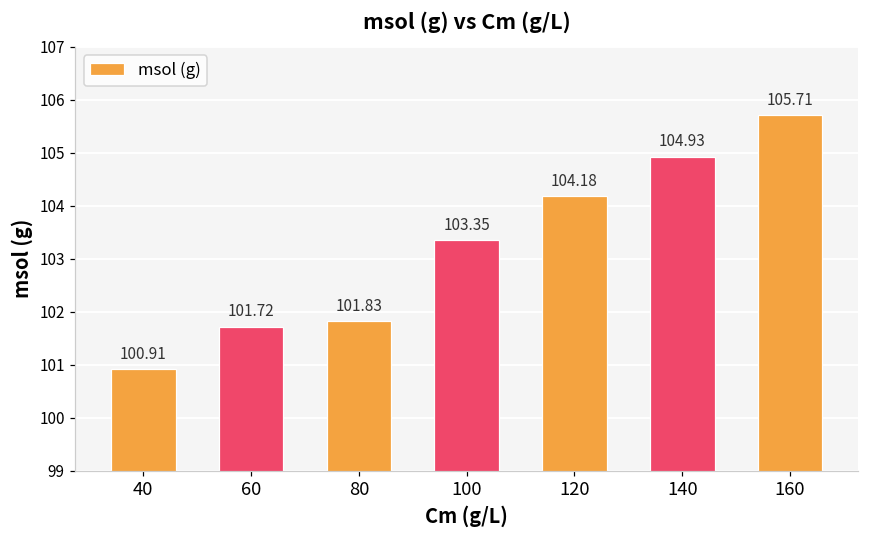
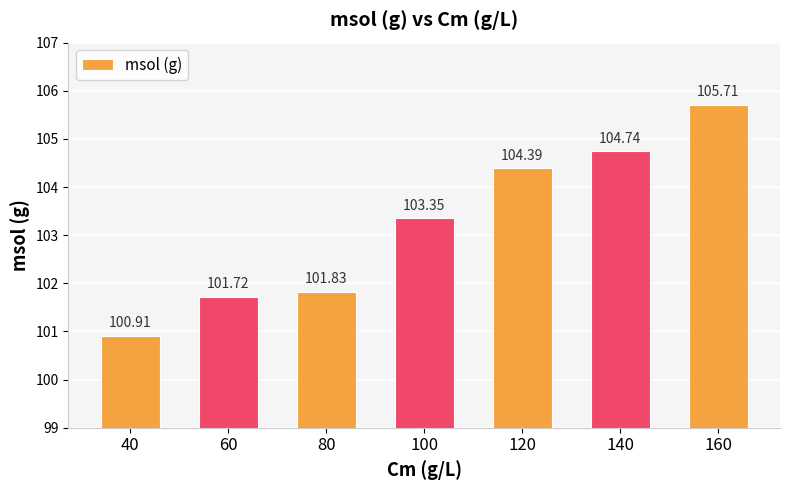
120: 104.18 -> 104.39
140: 104.93 -> 104.74
